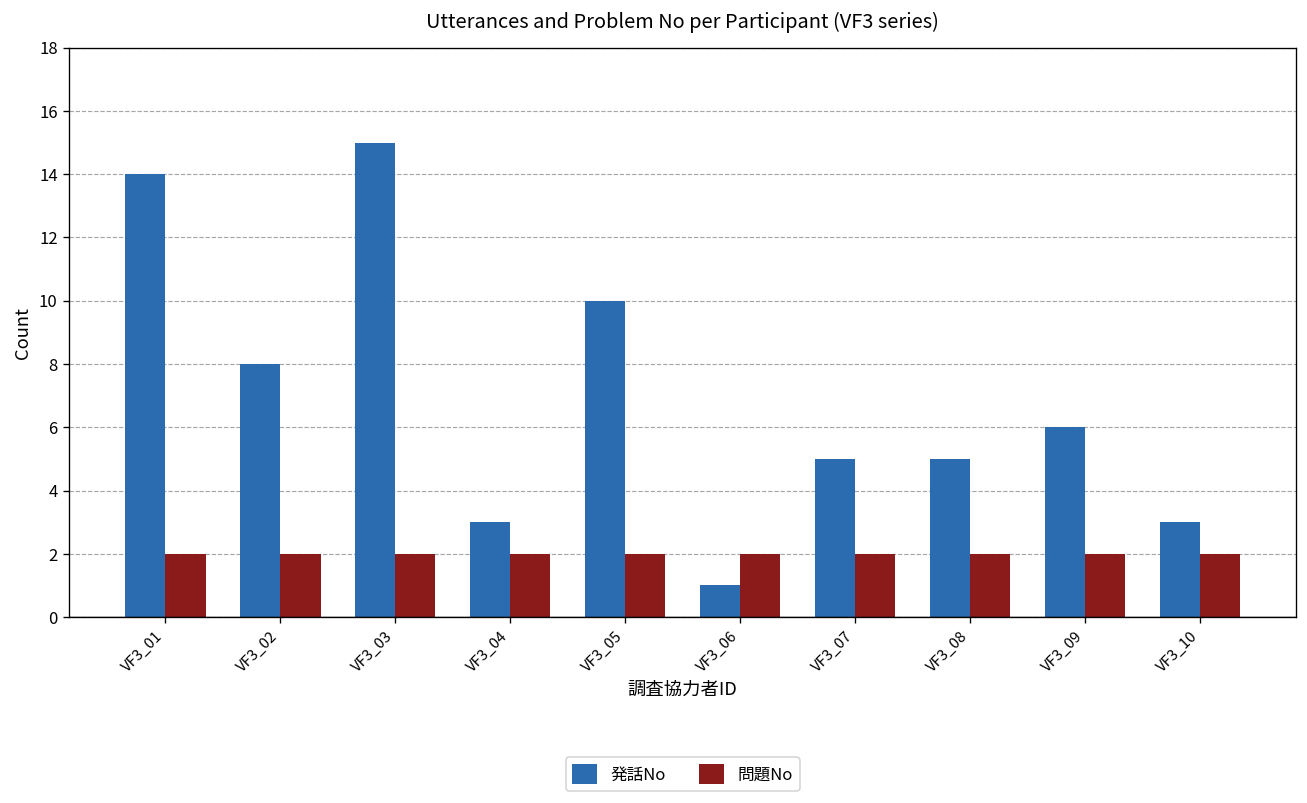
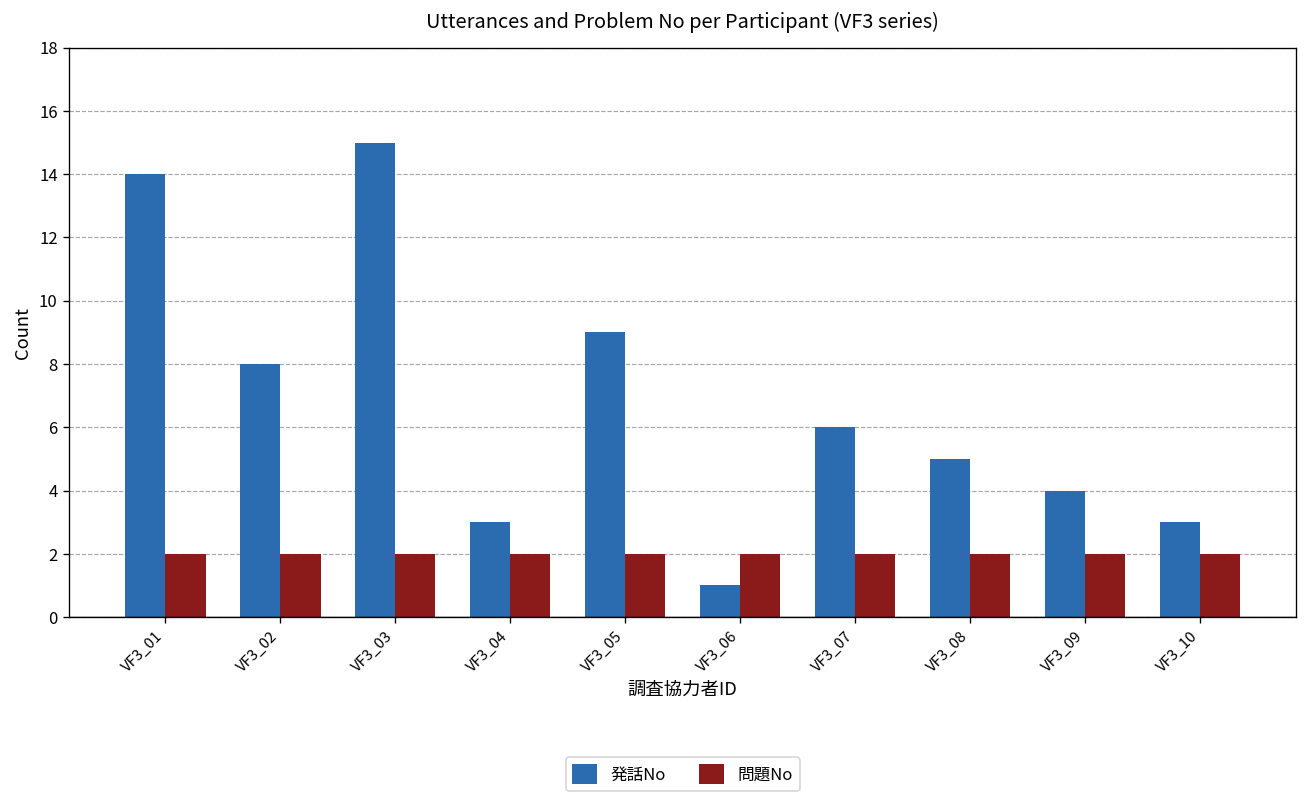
発話No, VF3_05: 10 -> 9
発話No, VF3_07: 5 -> 6
発話No, VF3_09: 6 -> 4
